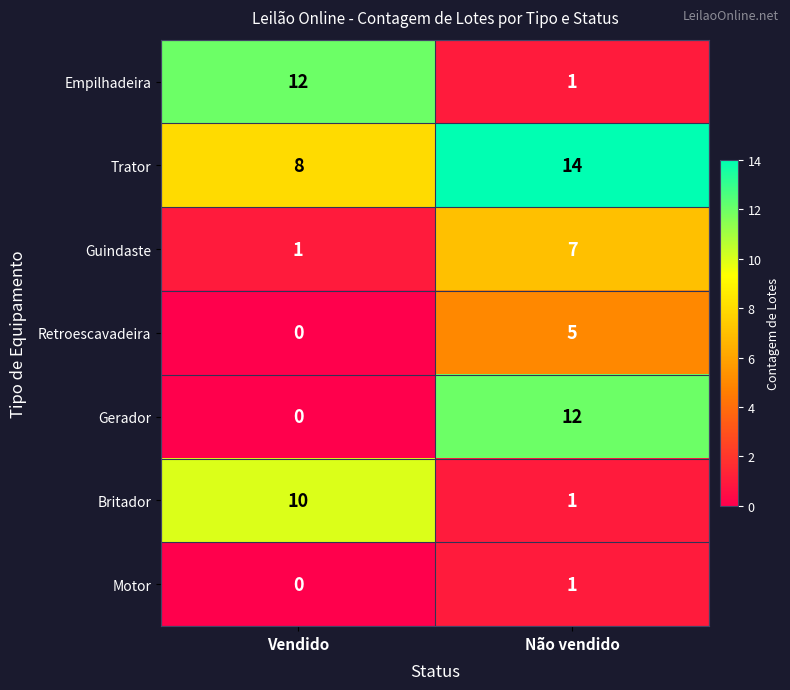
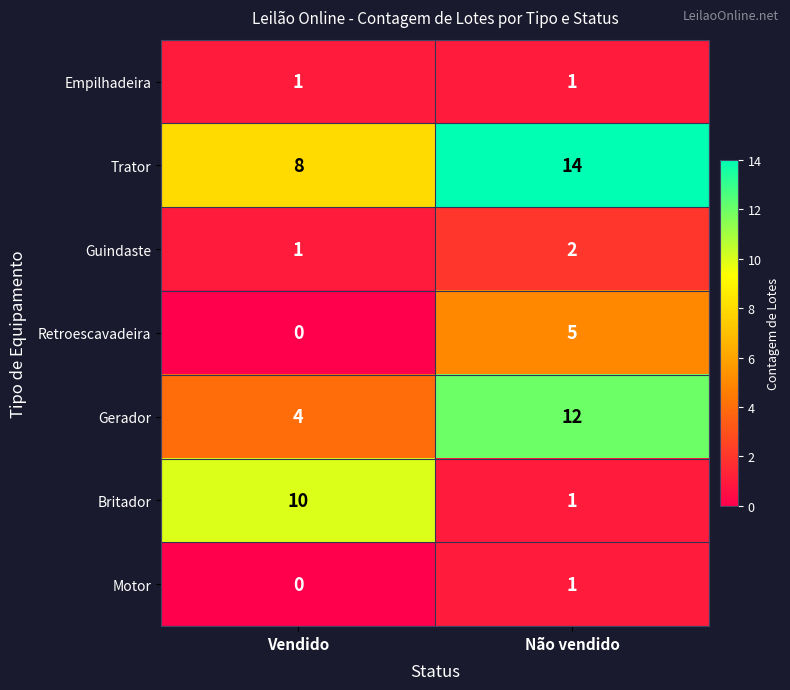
Empilhadeira, Vendido: 12 -> 1
Guindaste, Não vendido: 7 -> 2
Gerador, Vendido: 0 -> 4
